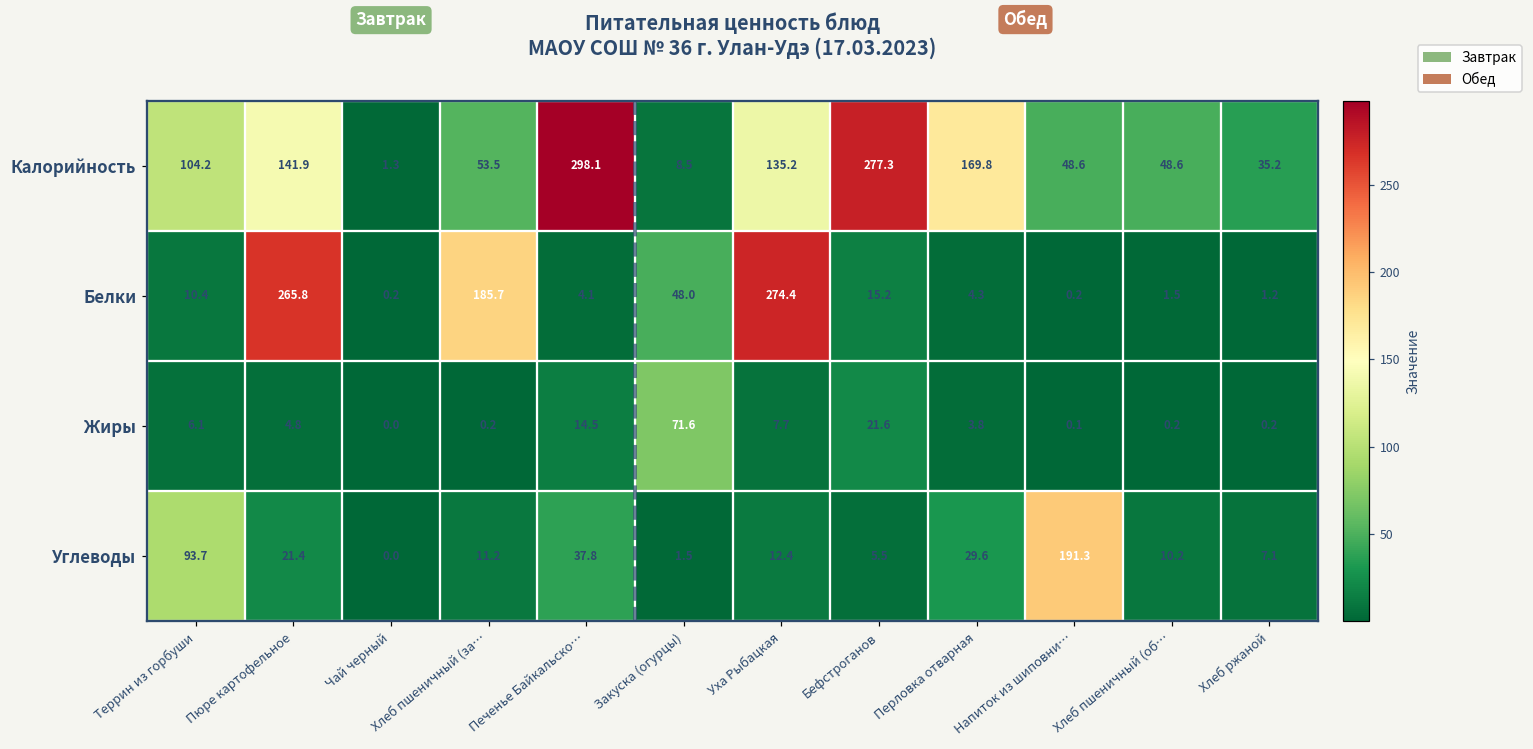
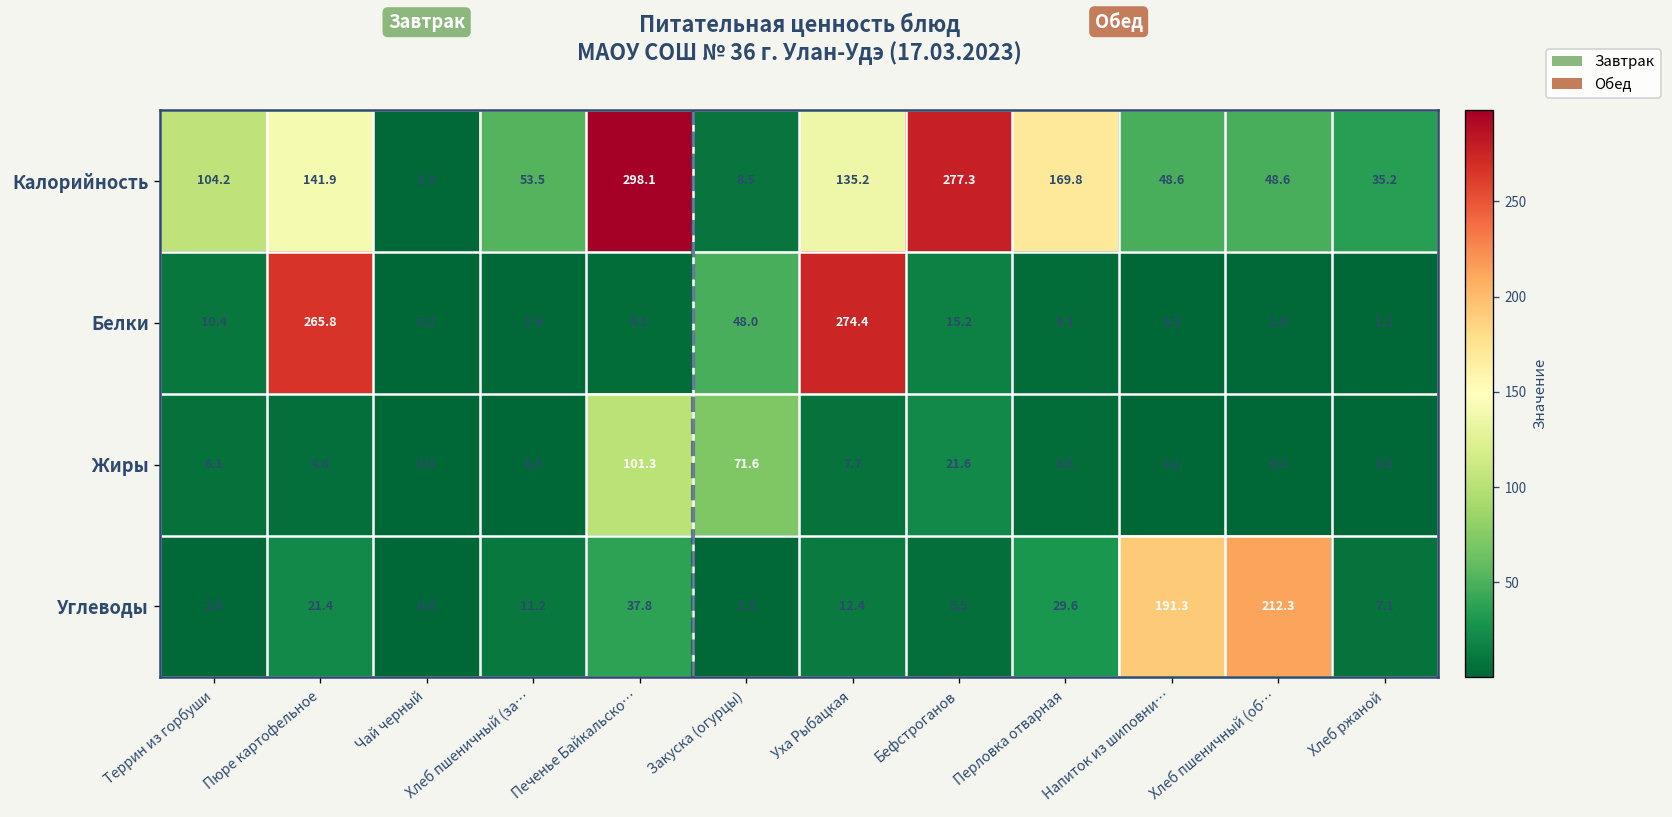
Белки, Хлеб пшеничный (за…: 185.7 -> 1.6
Жиры, Печенье Байкальско…: 14.5 -> 101.3
Углеводы, Террин из горбуши: 93.7 -> 2.0
Углеводы, Хлеб пшеничный (об…: 10.2 -> 212.3
